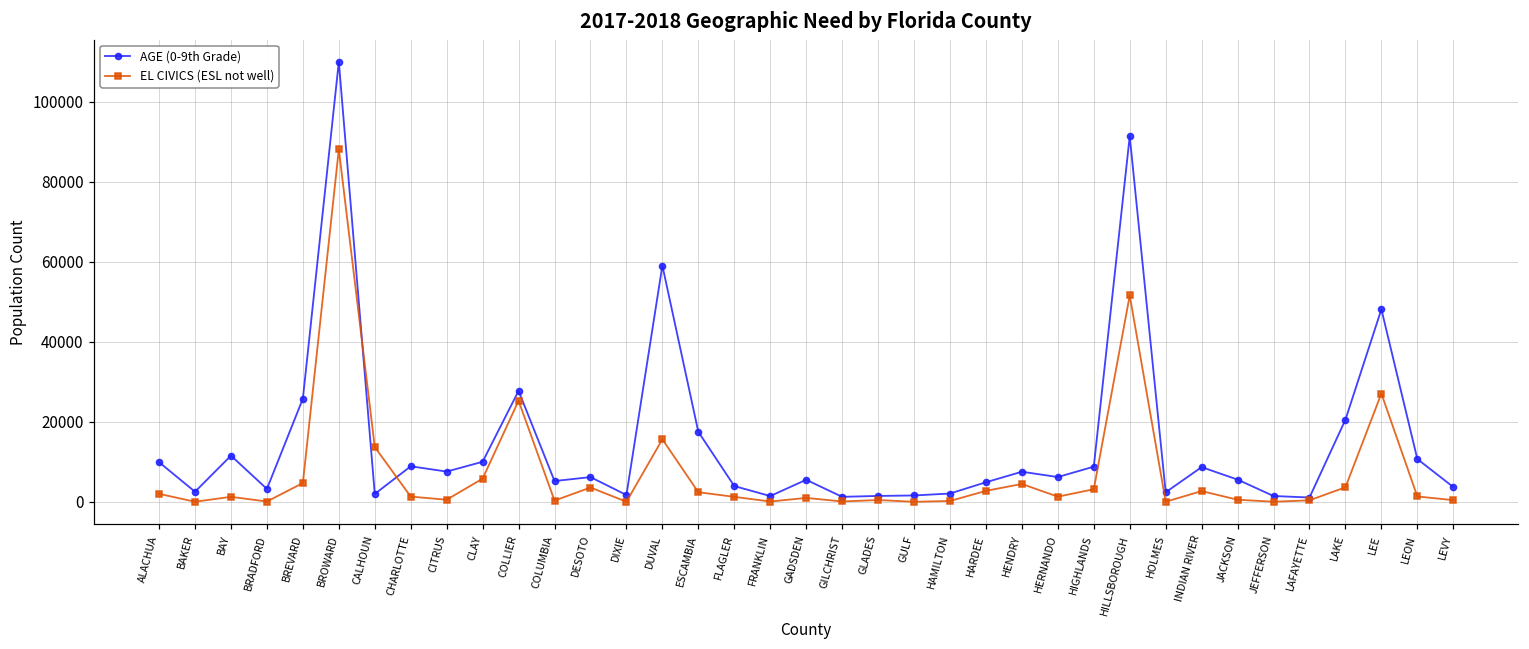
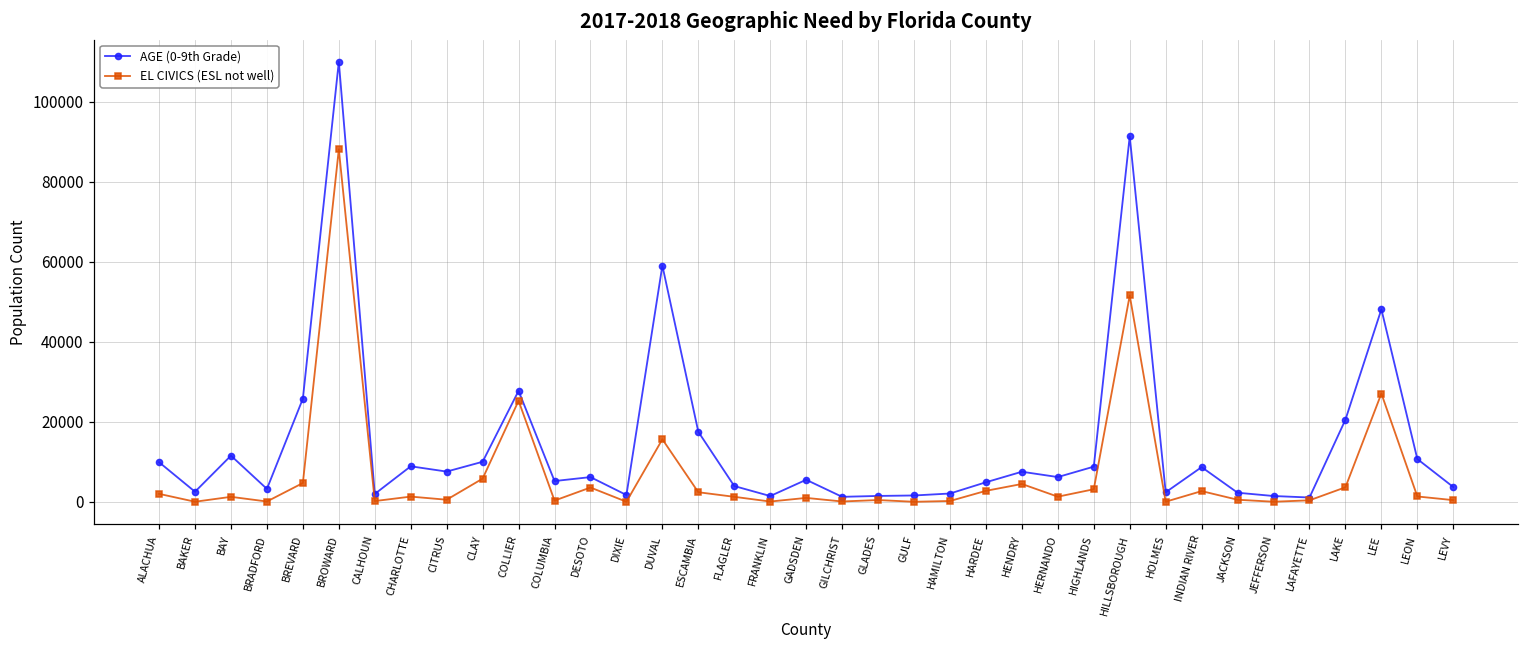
EL CIVICS (ESL not well), CALHOUN: 14000 -> 0
AGE (0-9th Grade), JACKSON: 6000 -> 2000
